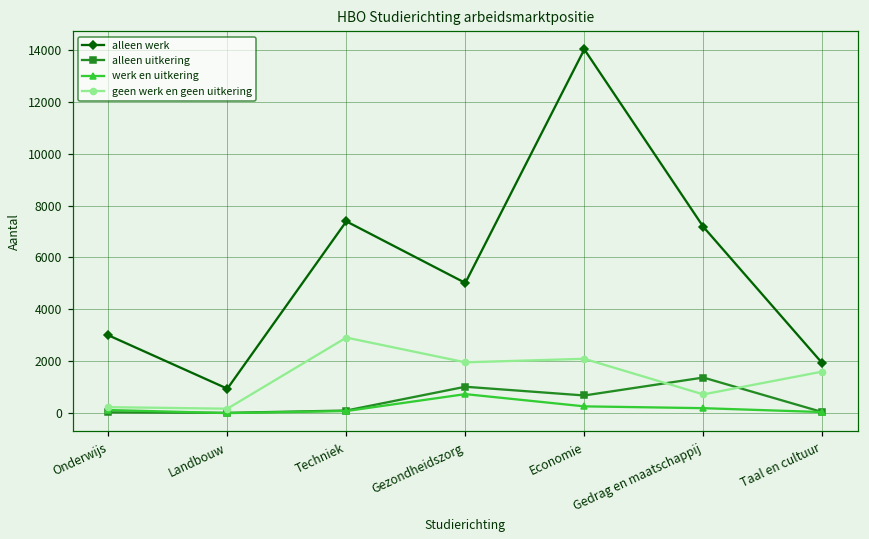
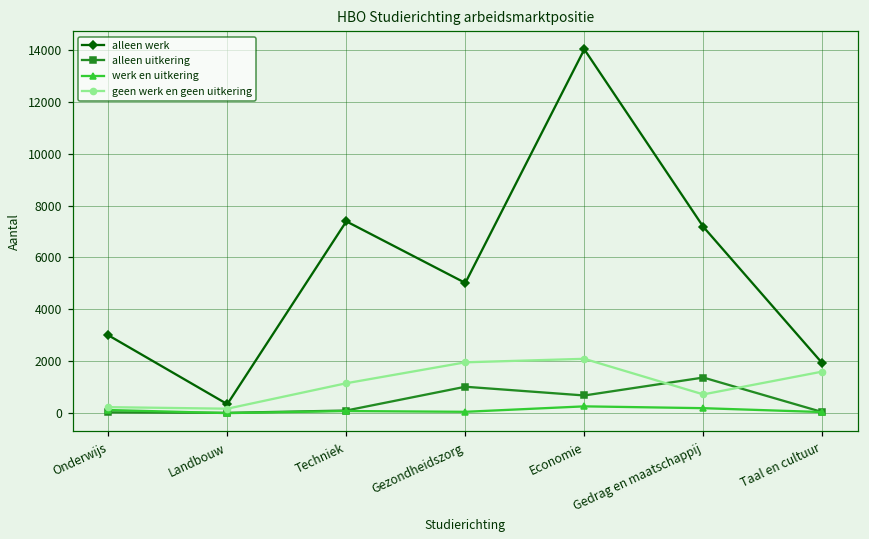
alleen werk, Landbouw: 1000 -> 400
geen werk en geen uitkering, Techniek: 2900 -> 1200
werk en uitkering, Gezondheidszorg: 700 -> 100
